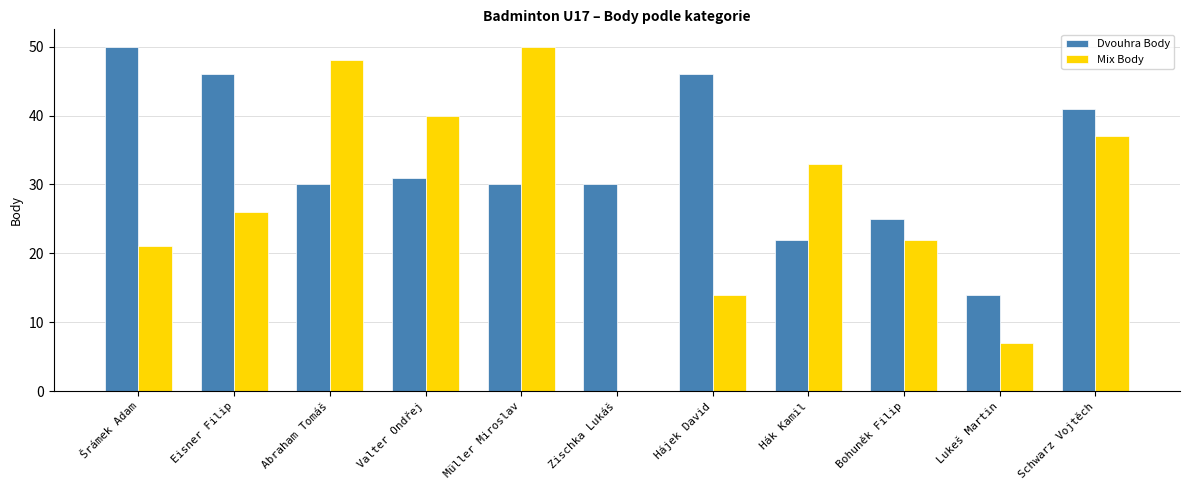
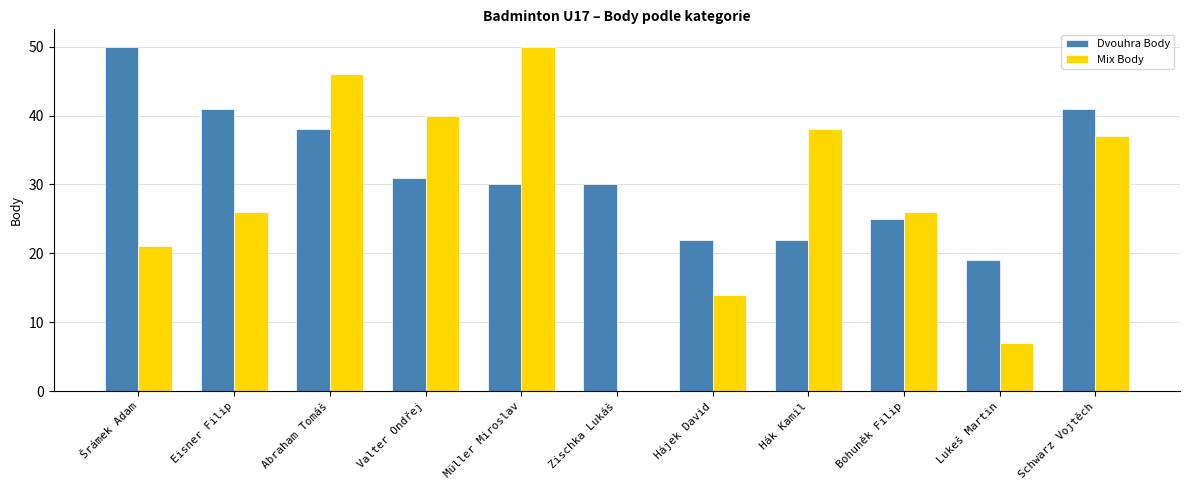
Dvouhra Body, Eisner Filip: 46 -> 41
Dvouhra Body, Abraham Tomáš: 30 -> 38
Mix Body, Abraham Tomáš: 48 -> 46
Dvouhra Body, Hájek David: 46 -> 22
Mix Body, Hák Kamil: 33 -> 38
Mix Body, Bohuněk Filip: 22 -> 26
Dvouhra Body, Lukeš Martin: 14 -> 19
